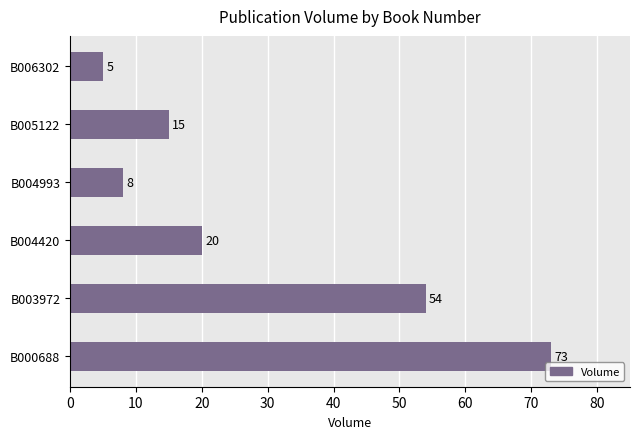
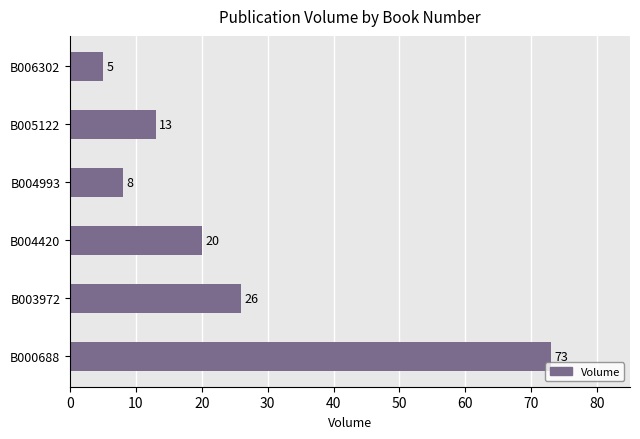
B005122: 15 -> 13
B003972: 54 -> 26
